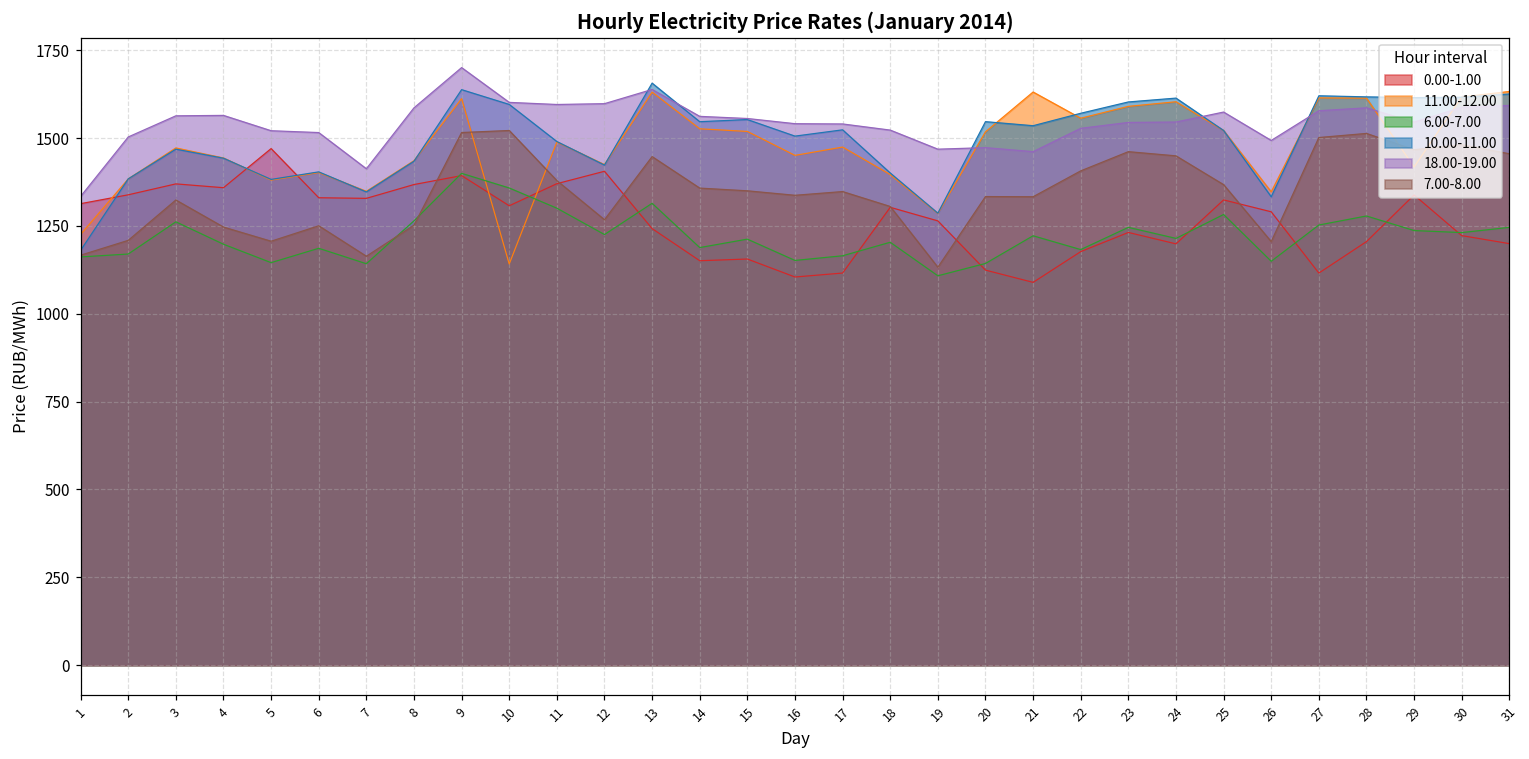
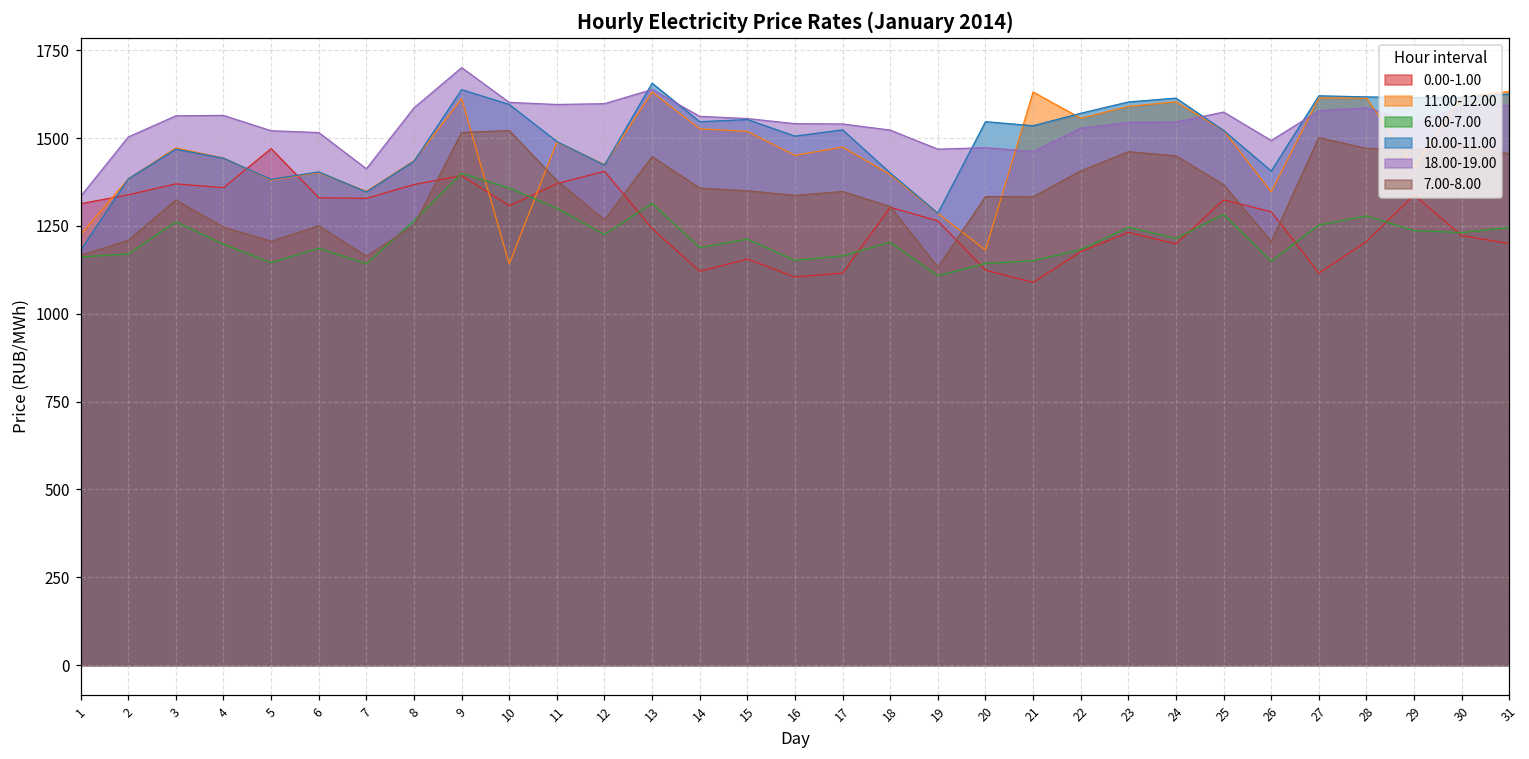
0.00-1.00, 14: 1150 -> 1120
11.00-12.00, 20: 1520 -> 1180
6.00-7.00, 21: 1220 -> 1150
10.00-11.00, 26: 1330 -> 1410
7.00-8.00, 28: 1510 -> 1470
